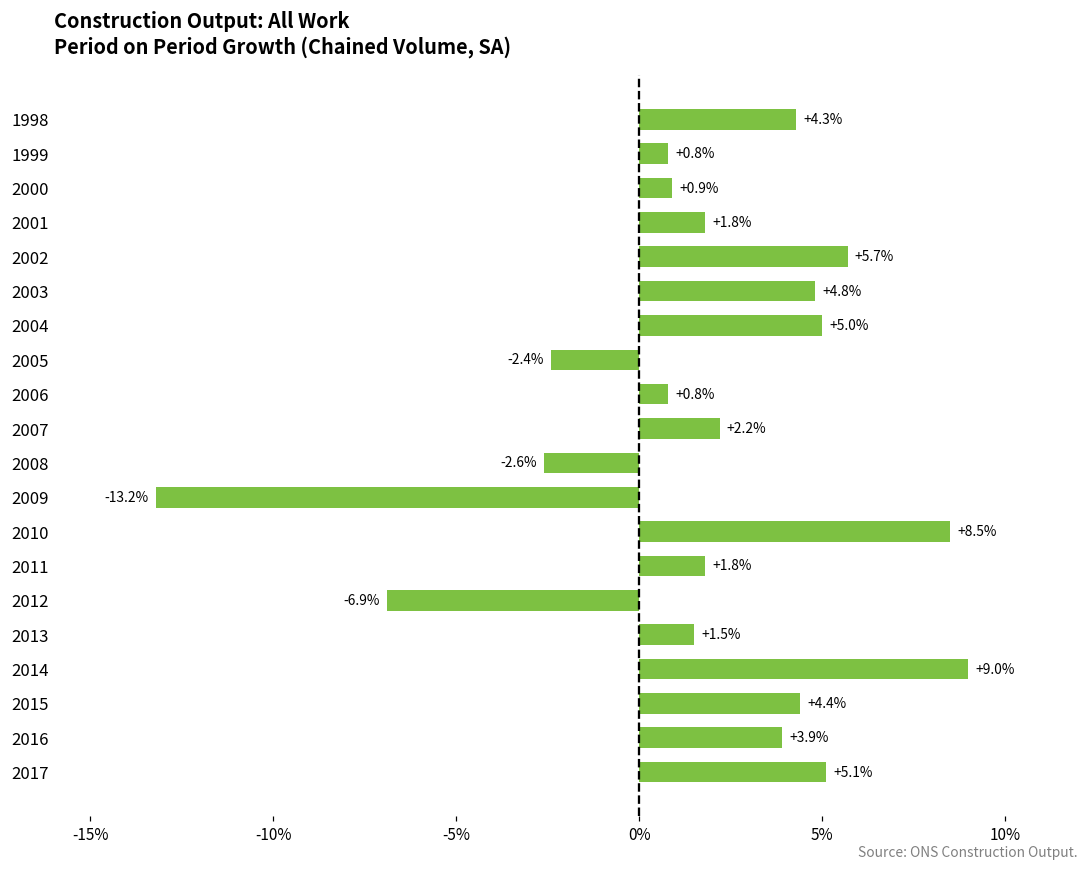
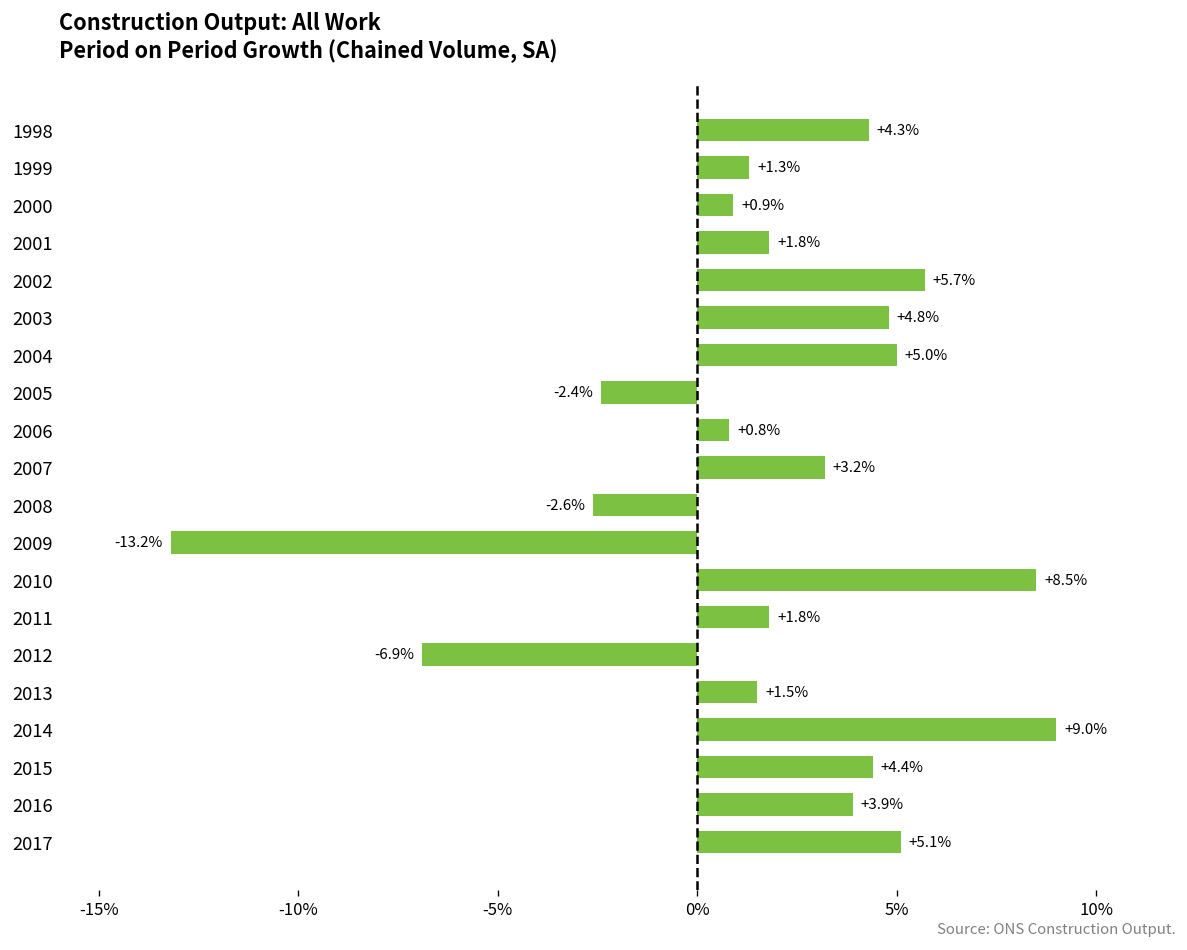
1999: +0.8% -> +1.3%
2007: +2.2% -> +3.2%
